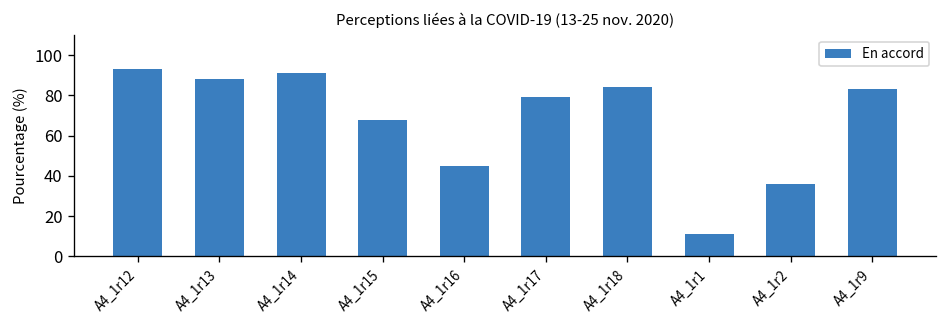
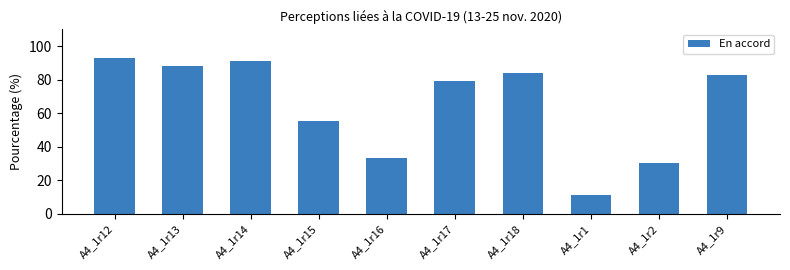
A4_1r15: 68 -> 55
A4_1r16: 45 -> 33
A4_1r2: 36 -> 30
